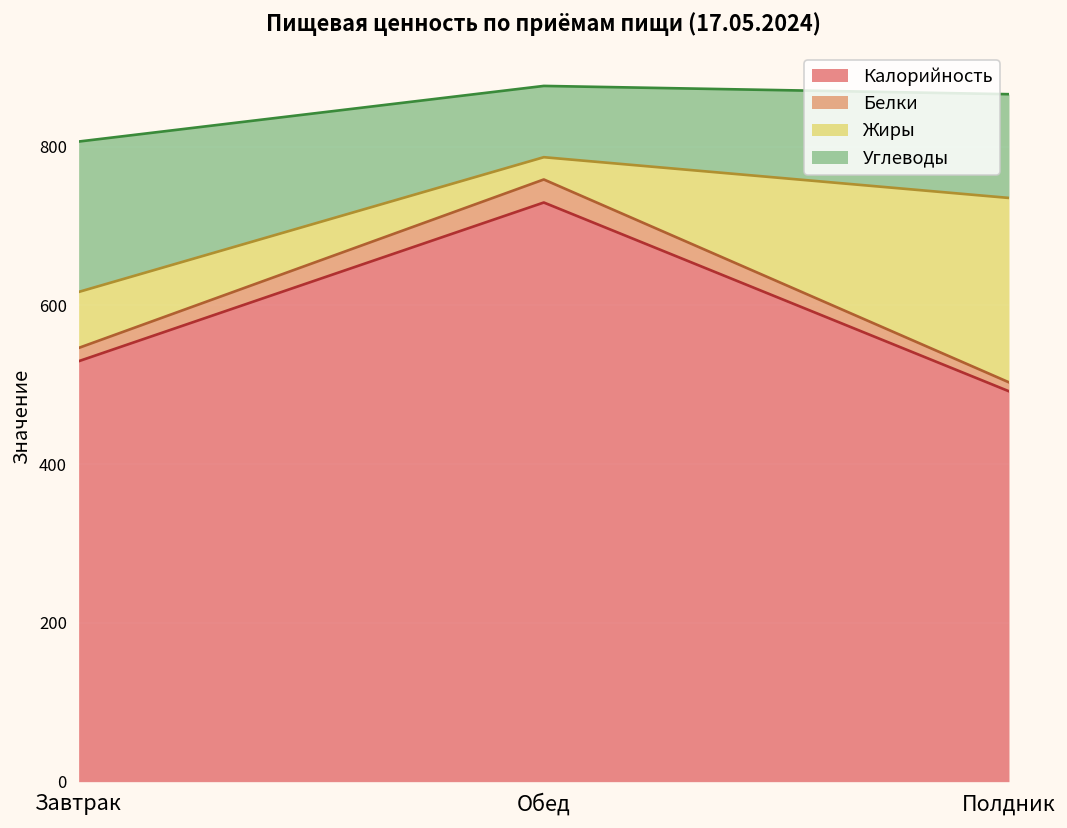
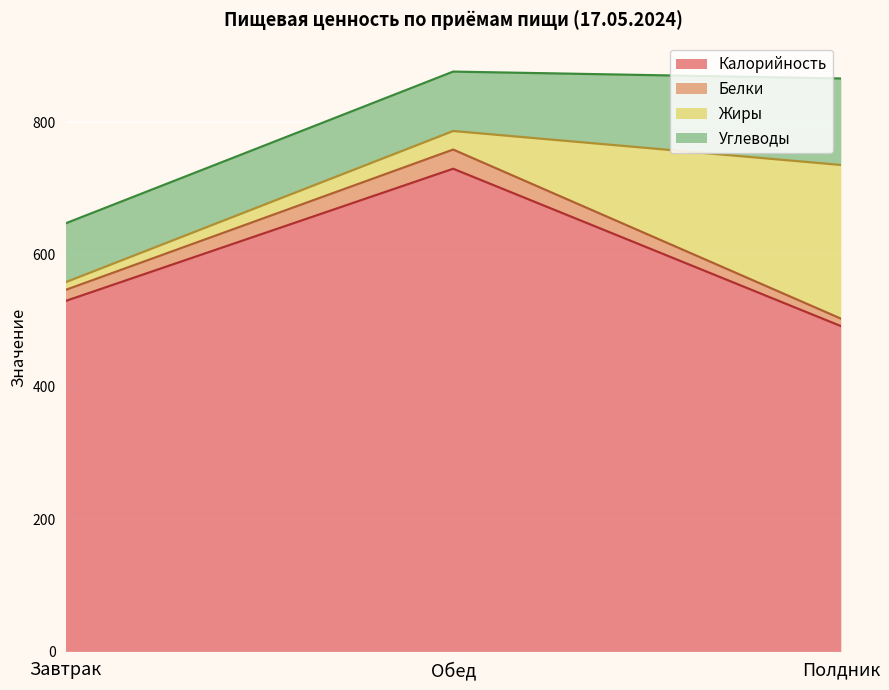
Жиры, Завтрак: 70 -> 10
Углеводы, Завтрак: 190 -> 90
